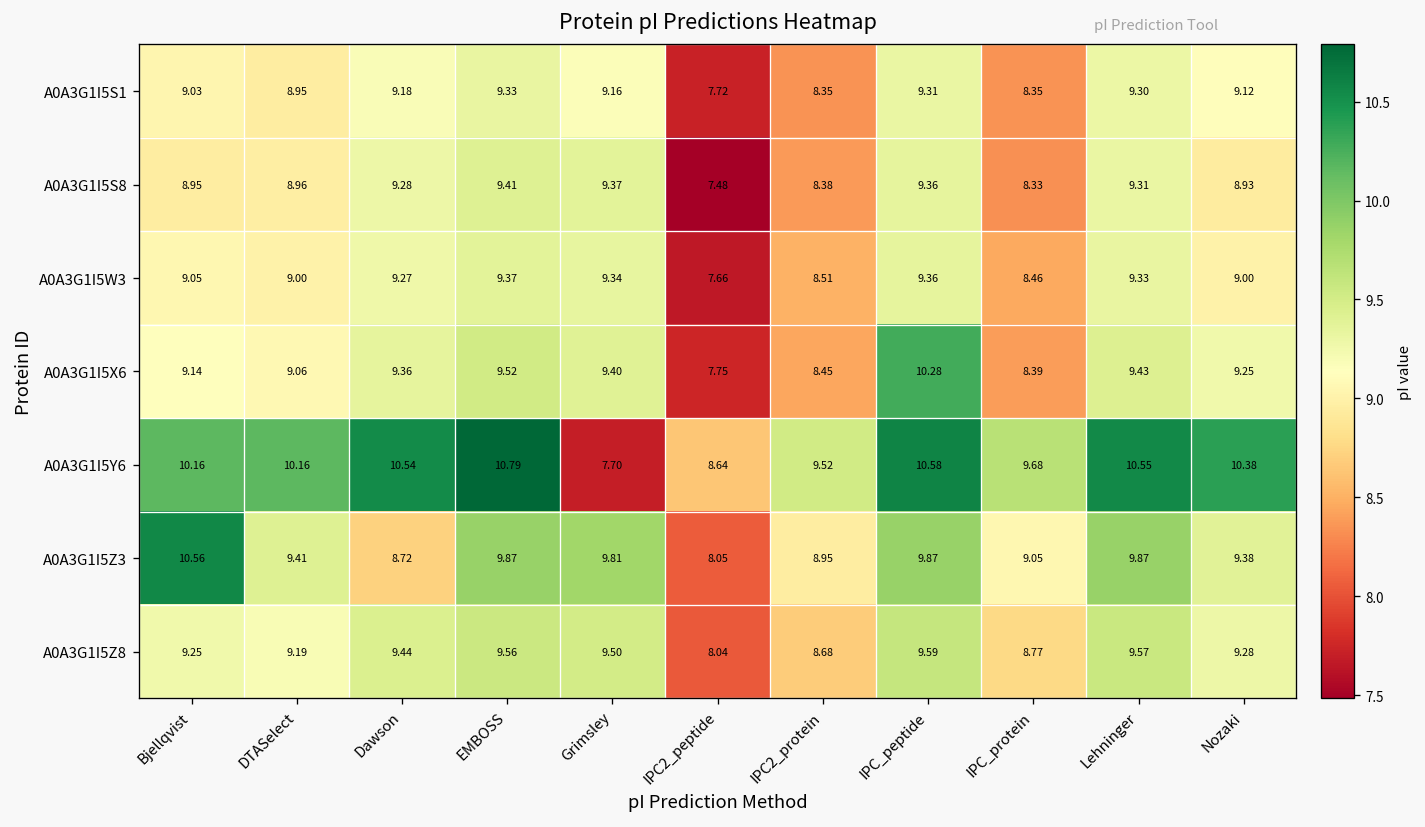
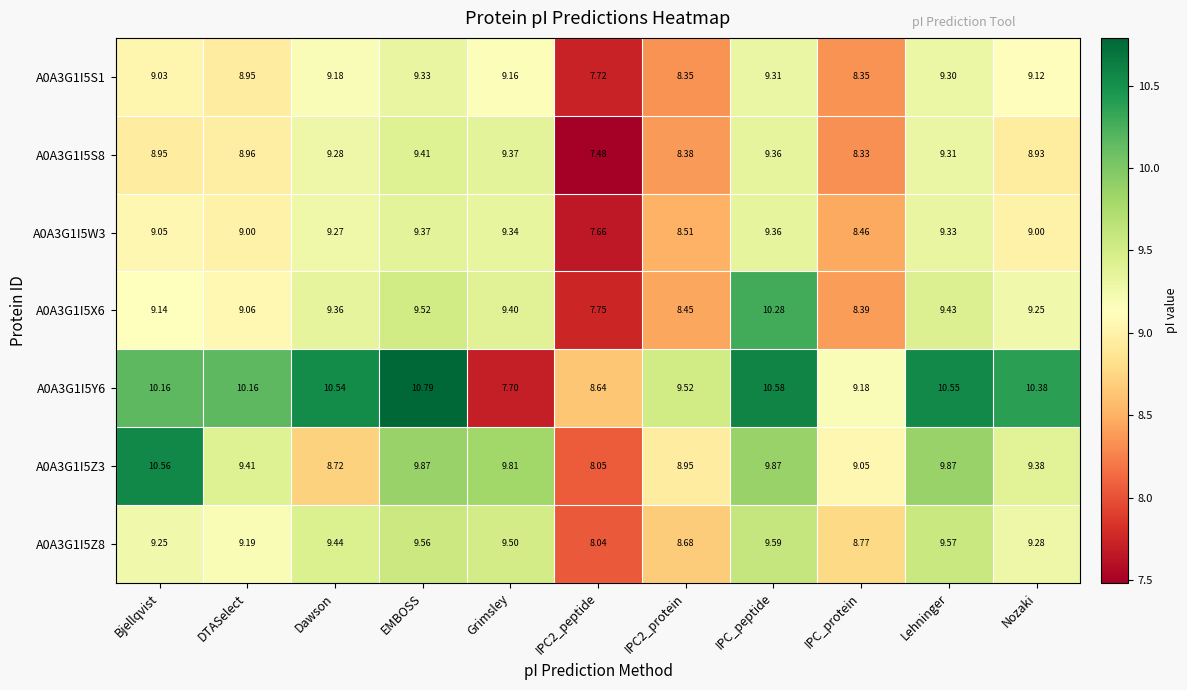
A0A3G1I5Y6, IPC_protein: 9.68 -> 9.18
